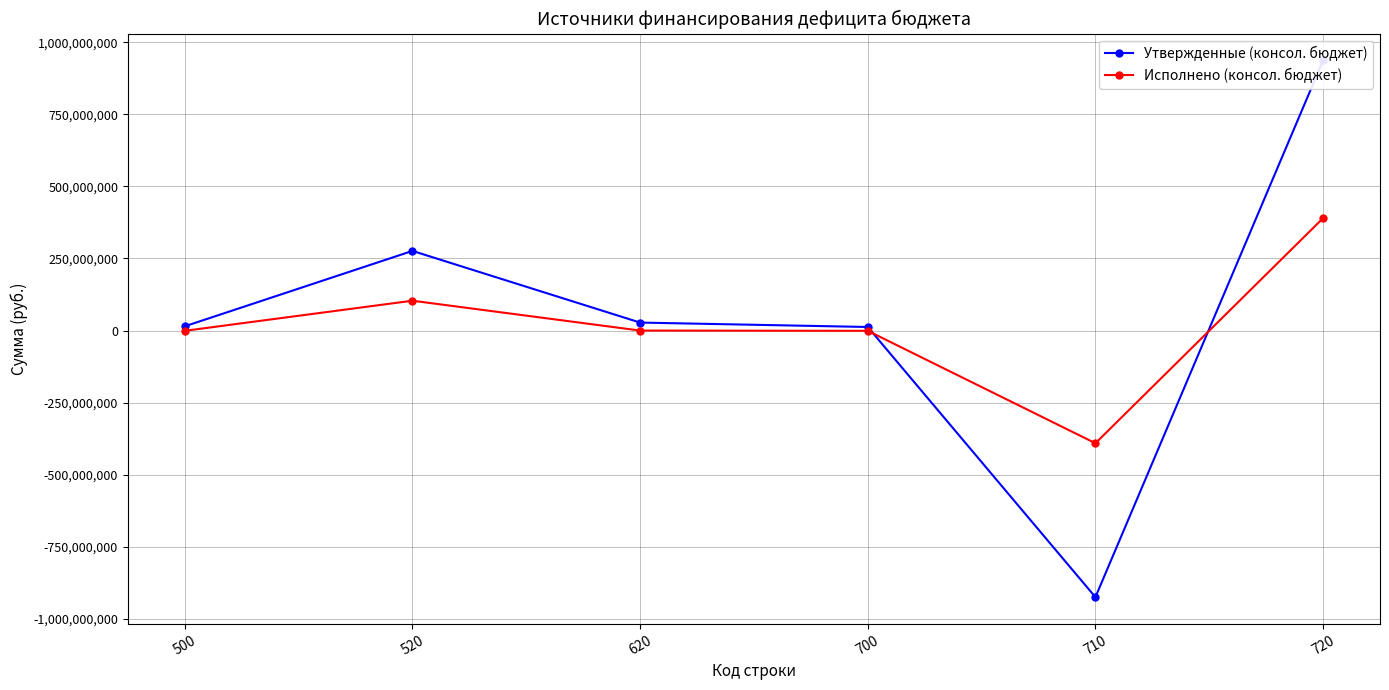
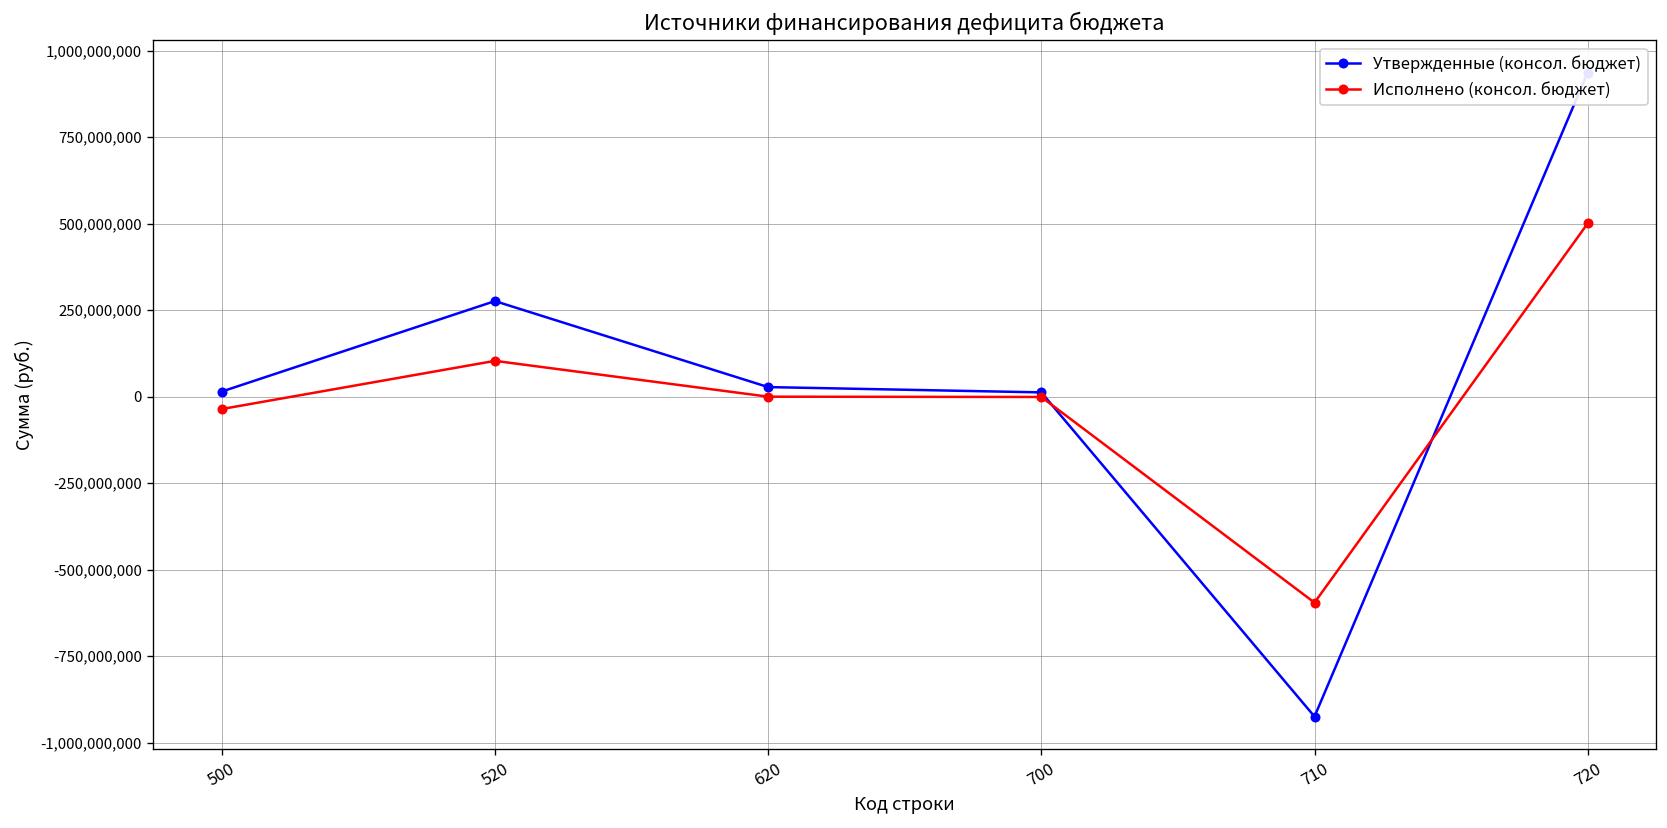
Исполнено (консол. бюджет), 500: 0 -> -40,000,000
Исполнено (консол. бюджет), 710: -390,000,000 -> -600,000,000
Исполнено (консол. бюджет), 720: 390,000,000 -> 500,000,000
